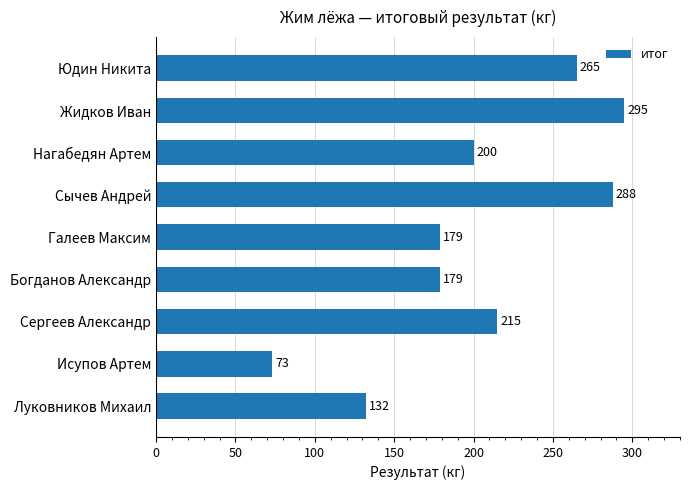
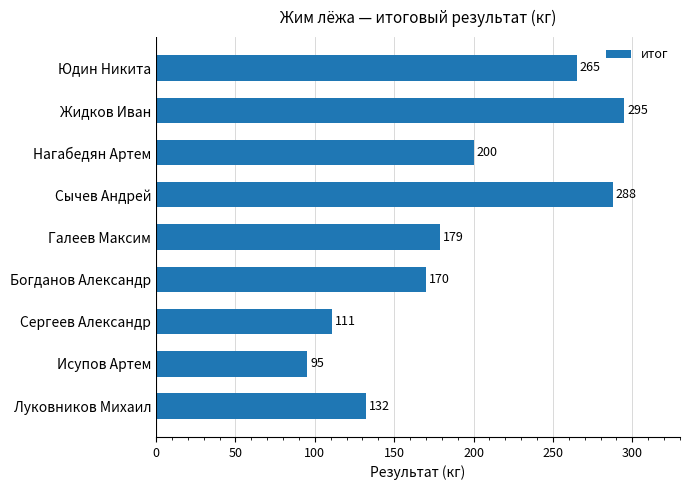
Богданов Александр: 179 -> 170
Сергеев Александр: 215 -> 111
Исупов Артем: 73 -> 95
